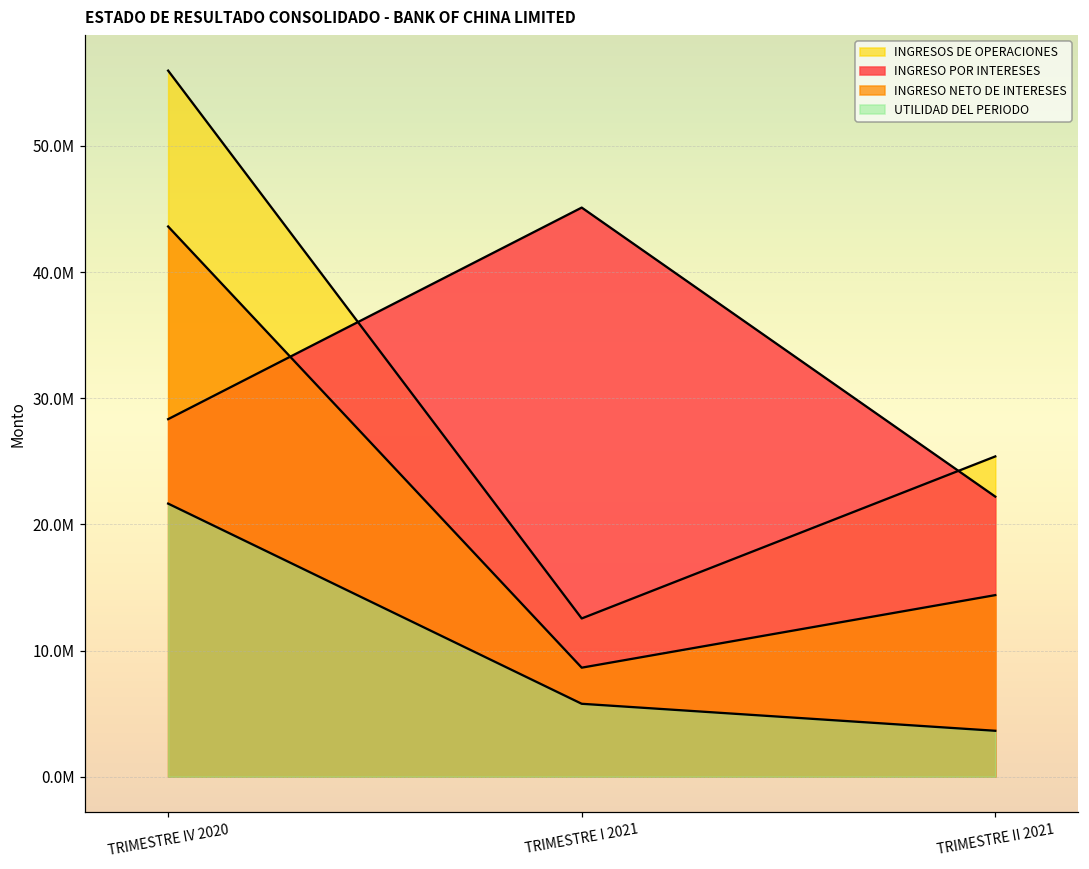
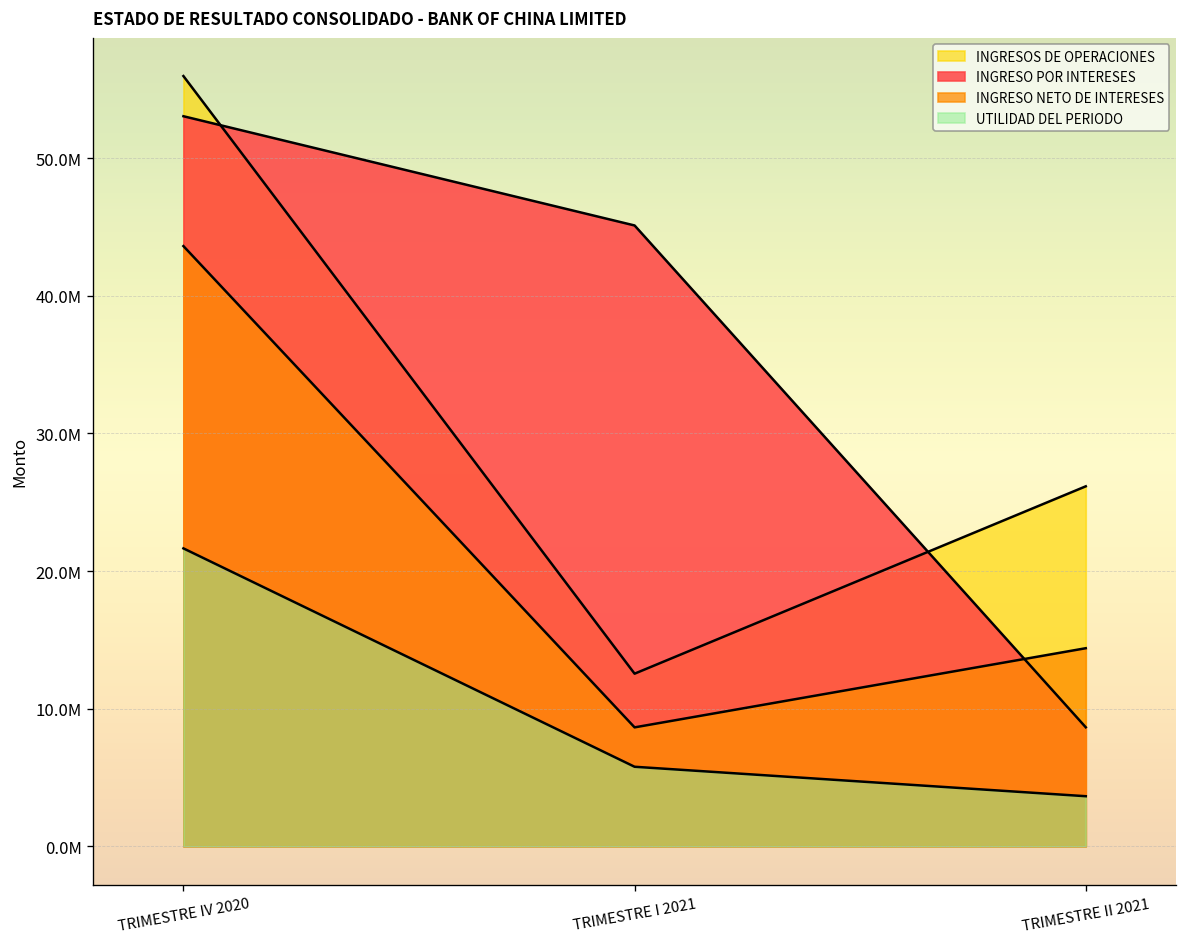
INGRESO POR INTERESES, TRIMESTRE IV 2020: 28300000 -> 53000000
INGRESOS DE OPERACIONES, TRIMESTRE II 2021: 25400000 -> 26200000
INGRESO POR INTERESES, TRIMESTRE II 2021: 22200000 -> 8600000
